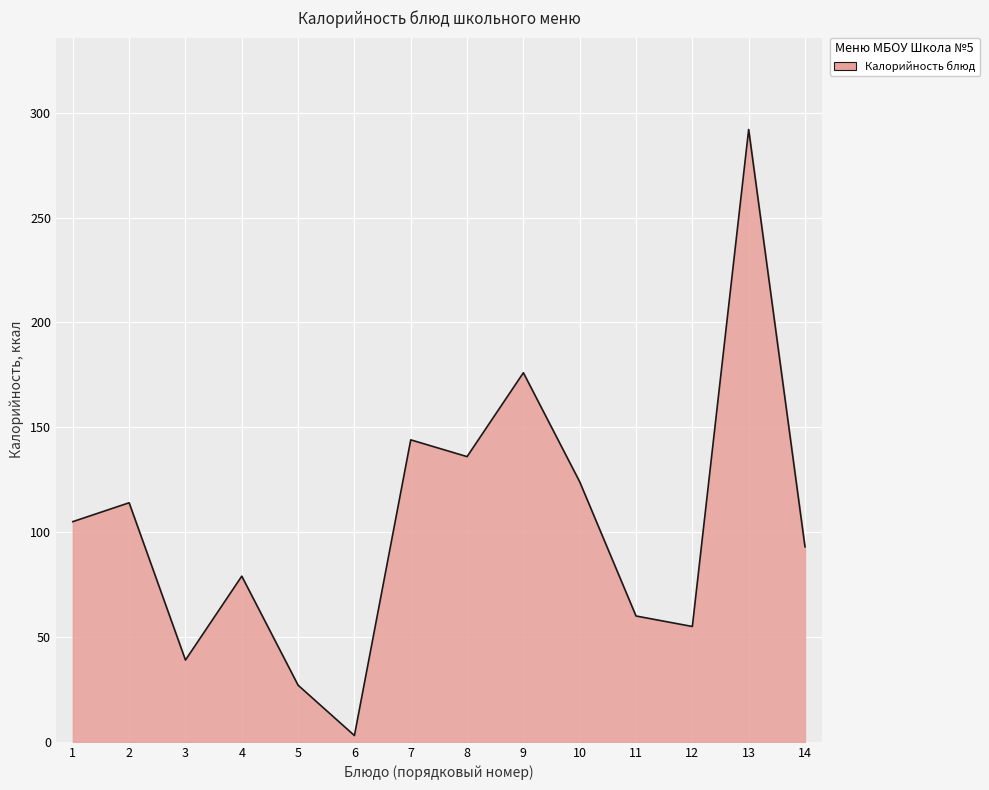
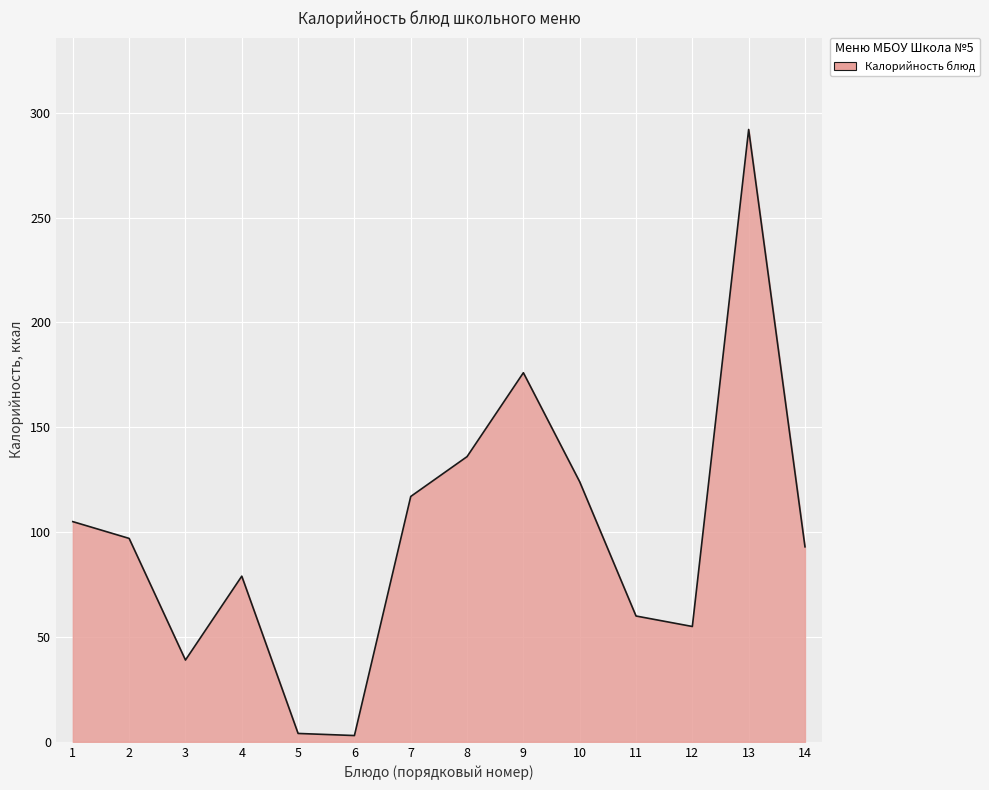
2: 114 -> 97
5: 27 -> 4
7: 144 -> 117
